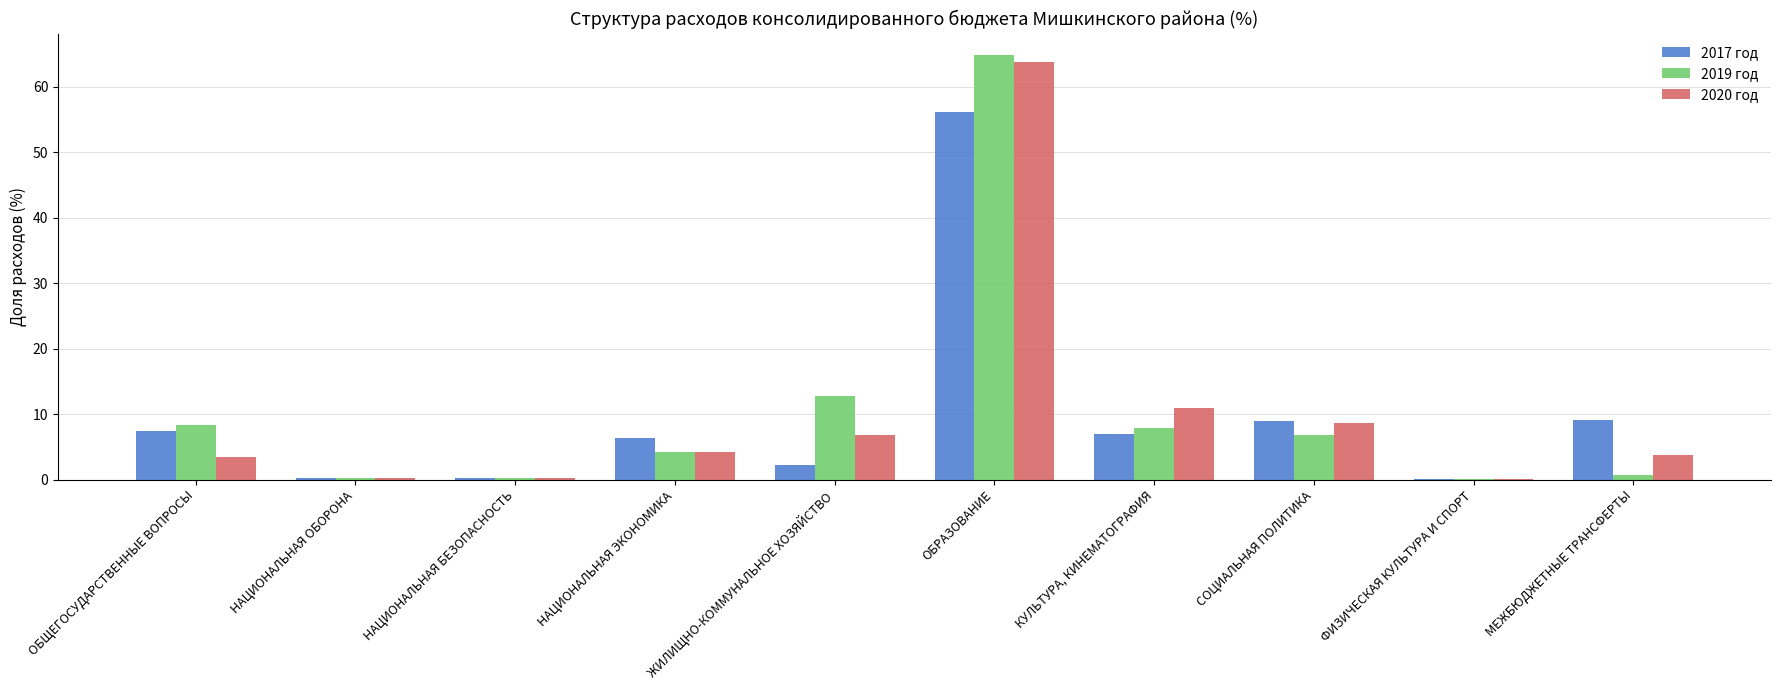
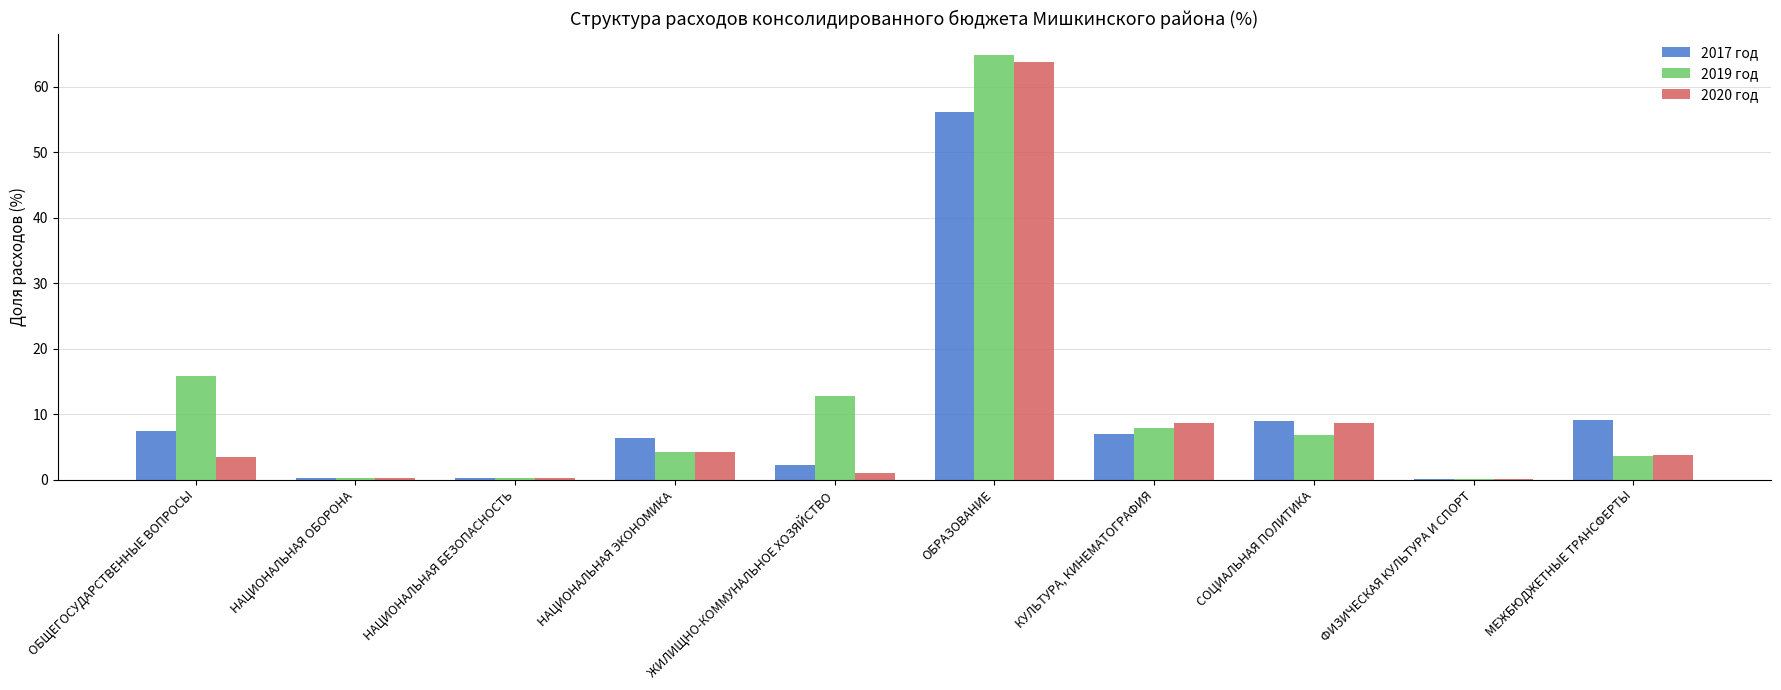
2019 год, ОБЩЕГОСУДАРСТВЕННЫЕ ВОПРОСЫ: 8 -> 16
2020 год, ЖИЛИЩНО-КОММУНАЛЬНОЕ ХОЗЯЙСТВО: 7 -> 1
2020 год, КУЛЬТУРА, КИНЕМАТОГРАФИЯ: 11 -> 9
2019 год, МЕЖБЮДЖЕТНЫЕ ТРАНСФЕРТЫ: 1 -> 4
